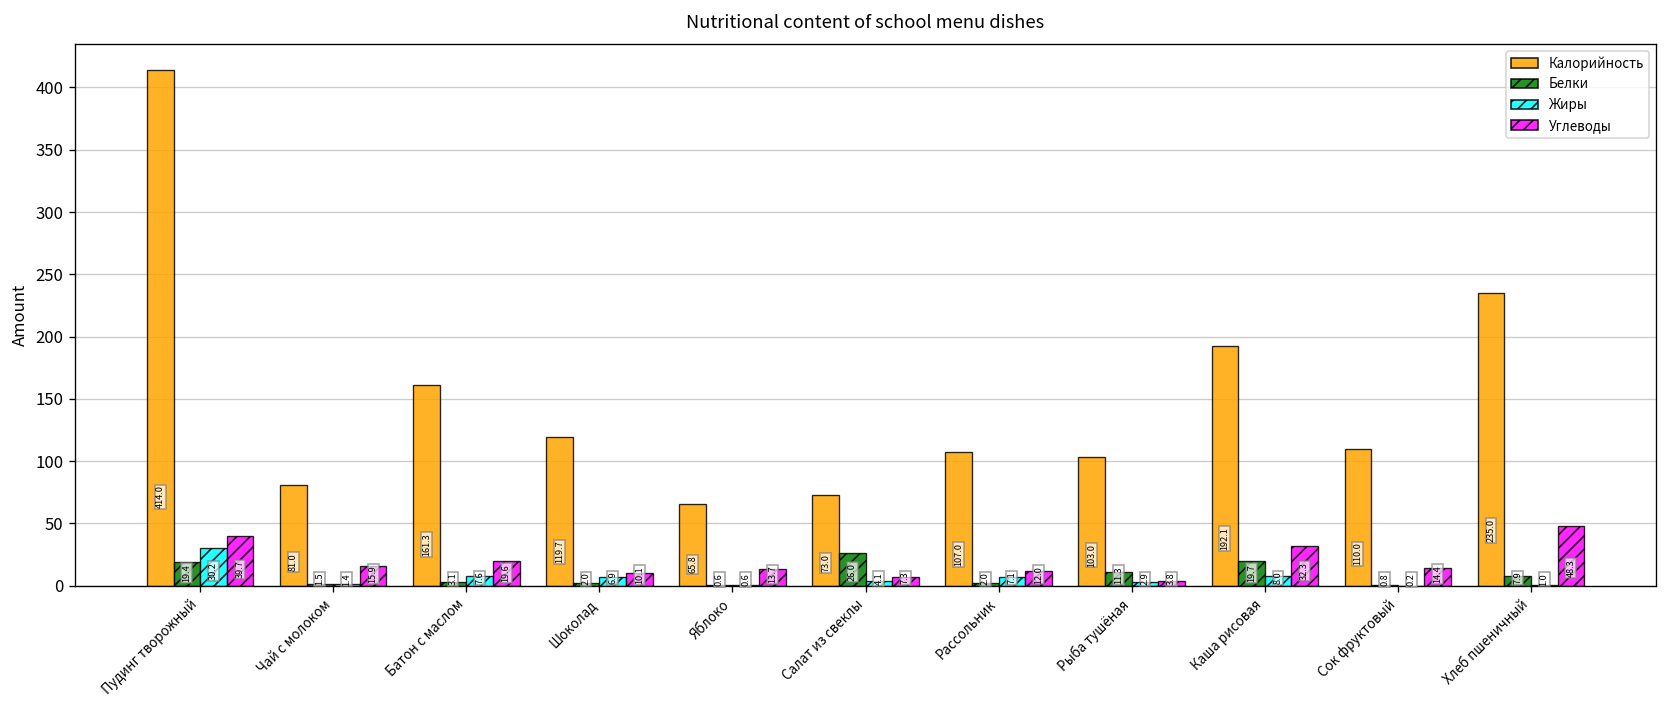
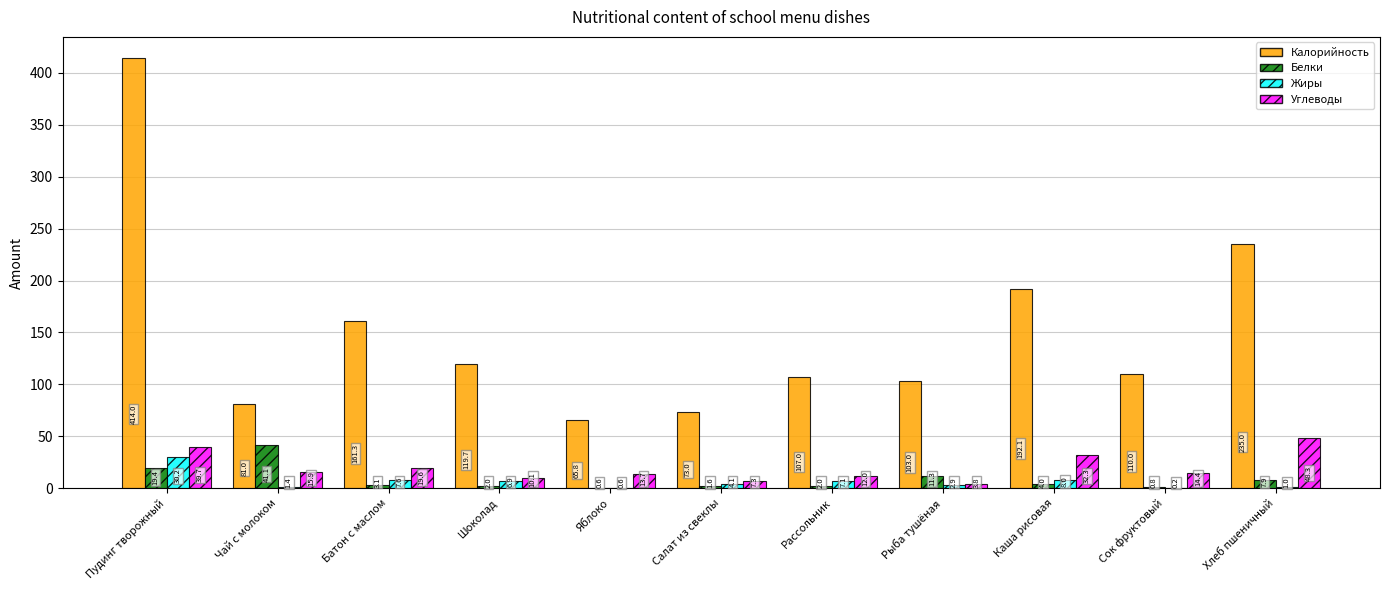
Белки, Чай с молоком: 1.5 -> 41.1
Белки, Салат из свеклы: 26.0 -> 1.6
Белки, Каша рисовая: 19.7 -> 4.0
